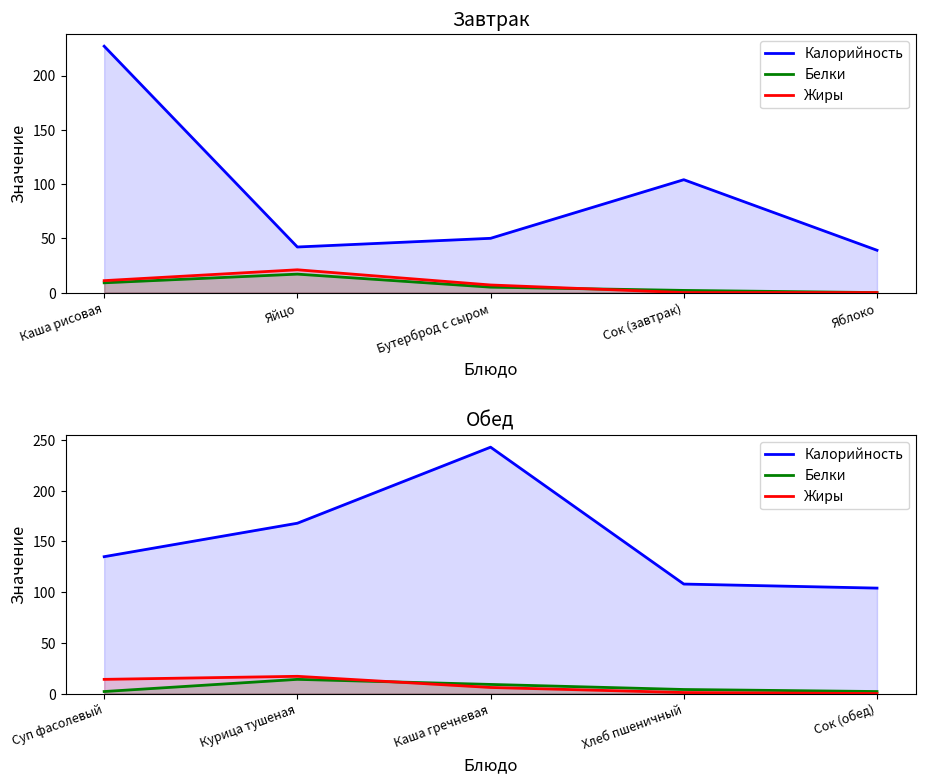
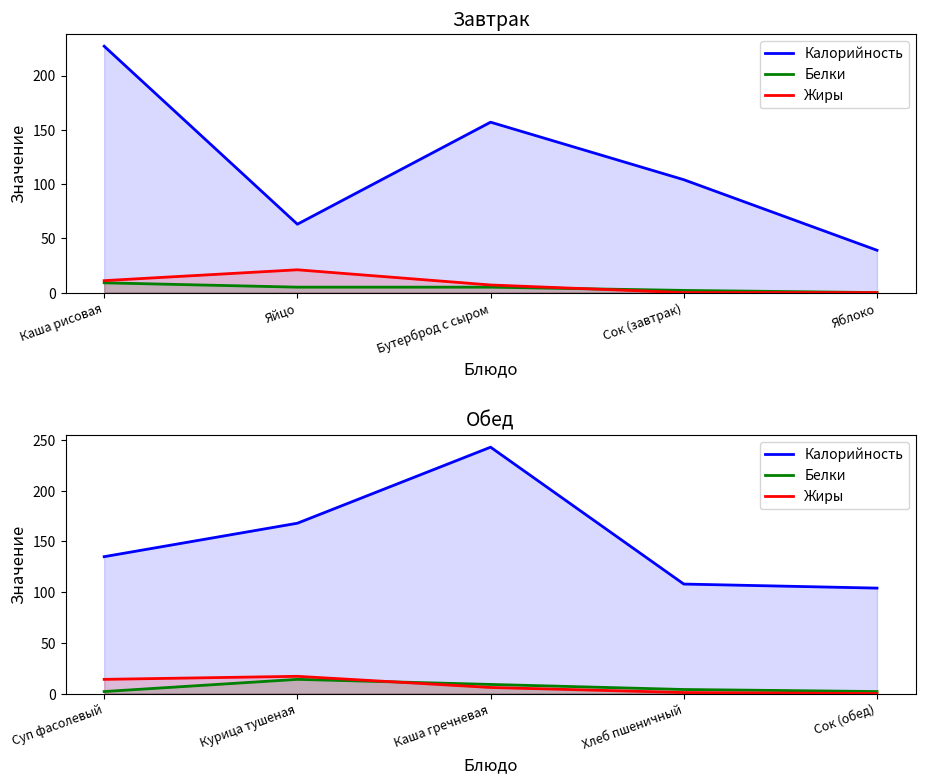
Завтрак, Калорийность, Яйцо: 42 -> 63
Завтрак, Белки, Яйцо: 17 -> 5
Завтрак, Калорийность, Бутерброд с сыром: 50 -> 157
